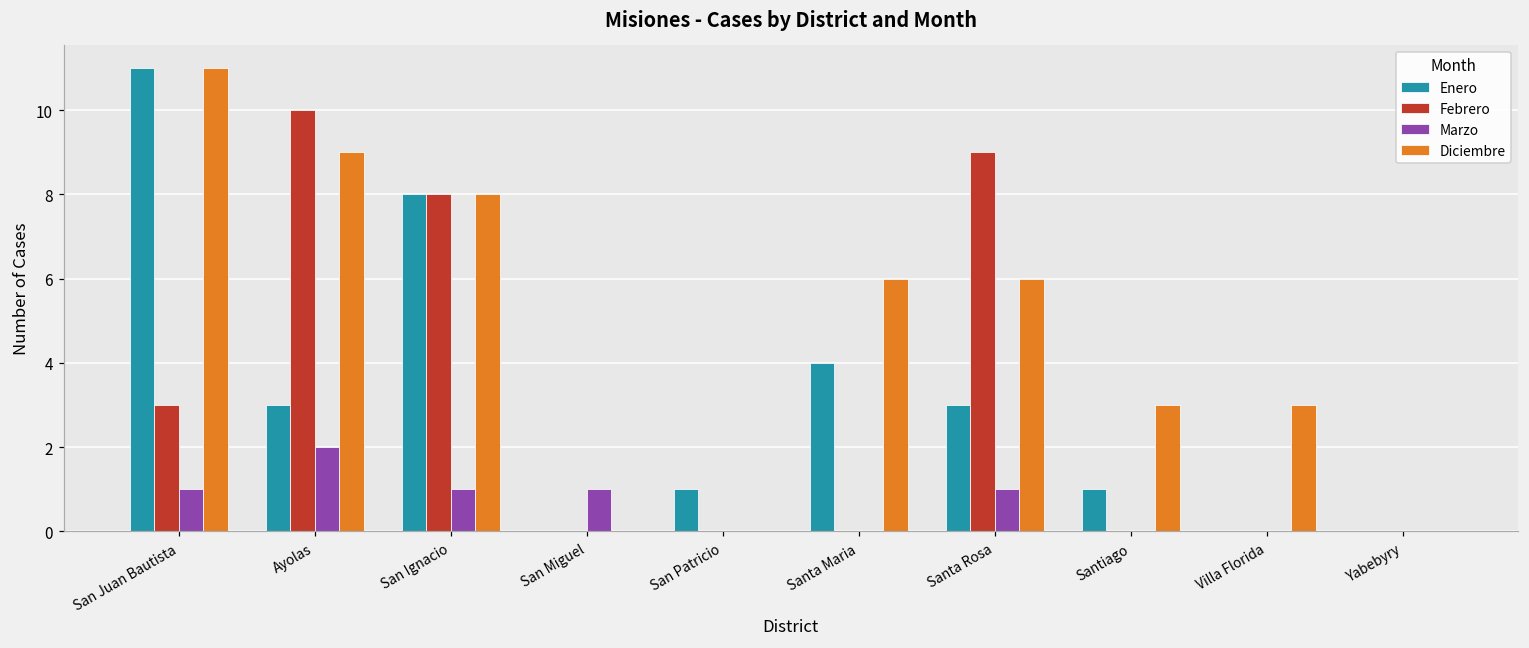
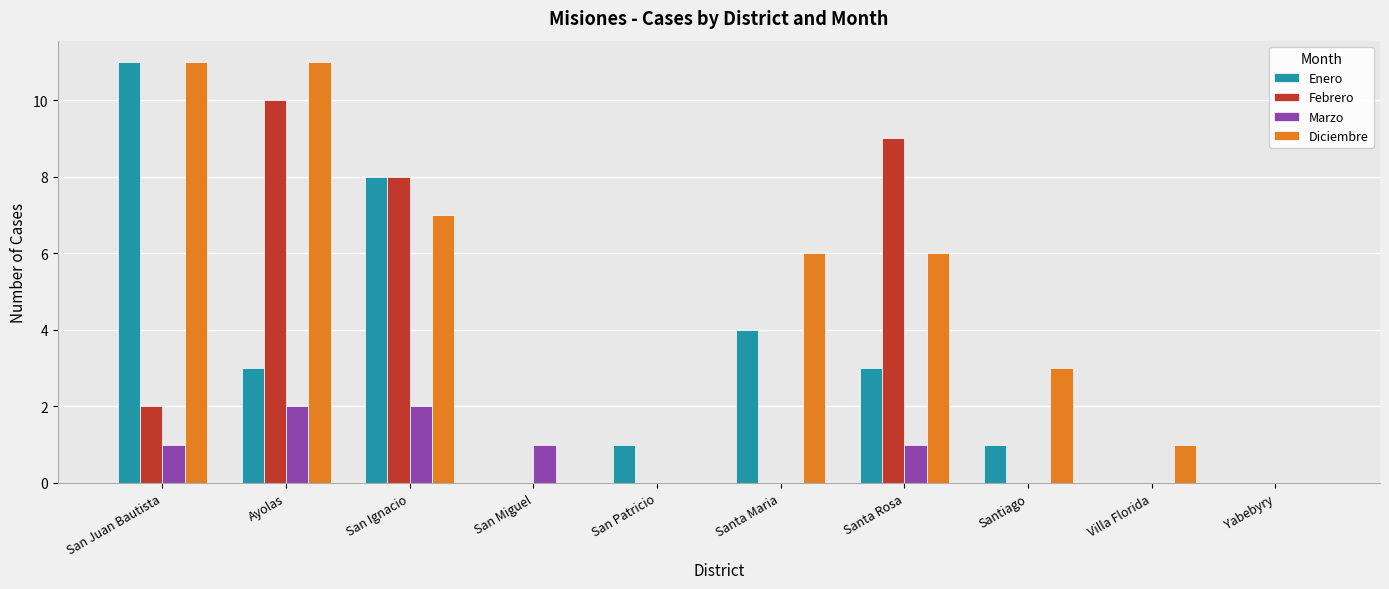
Febrero, San Juan Bautista: 3 -> 2
Diciembre, Ayolas: 9 -> 11
Marzo, San Ignacio: 1 -> 2
Diciembre, San Ignacio: 8 -> 7
Diciembre, Villa Florida: 3 -> 1
